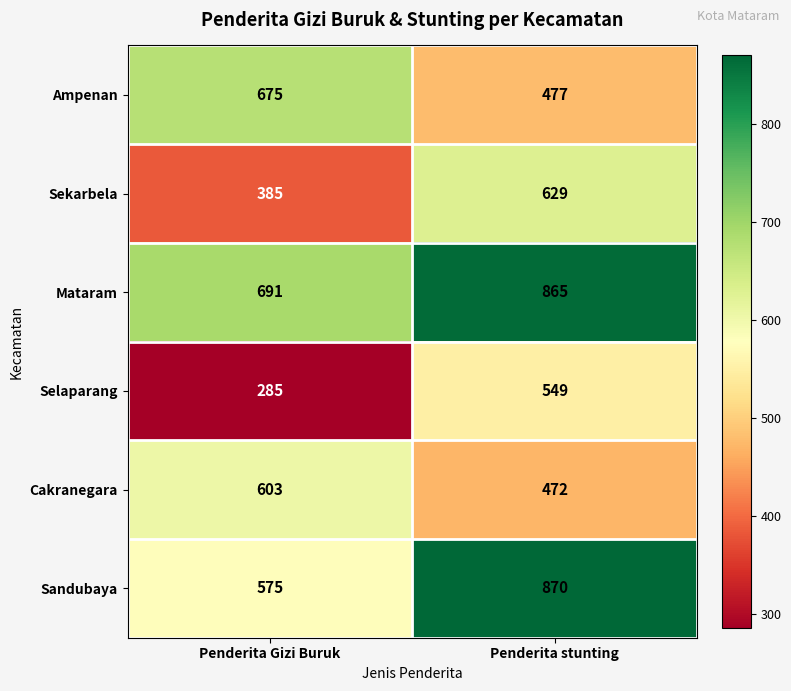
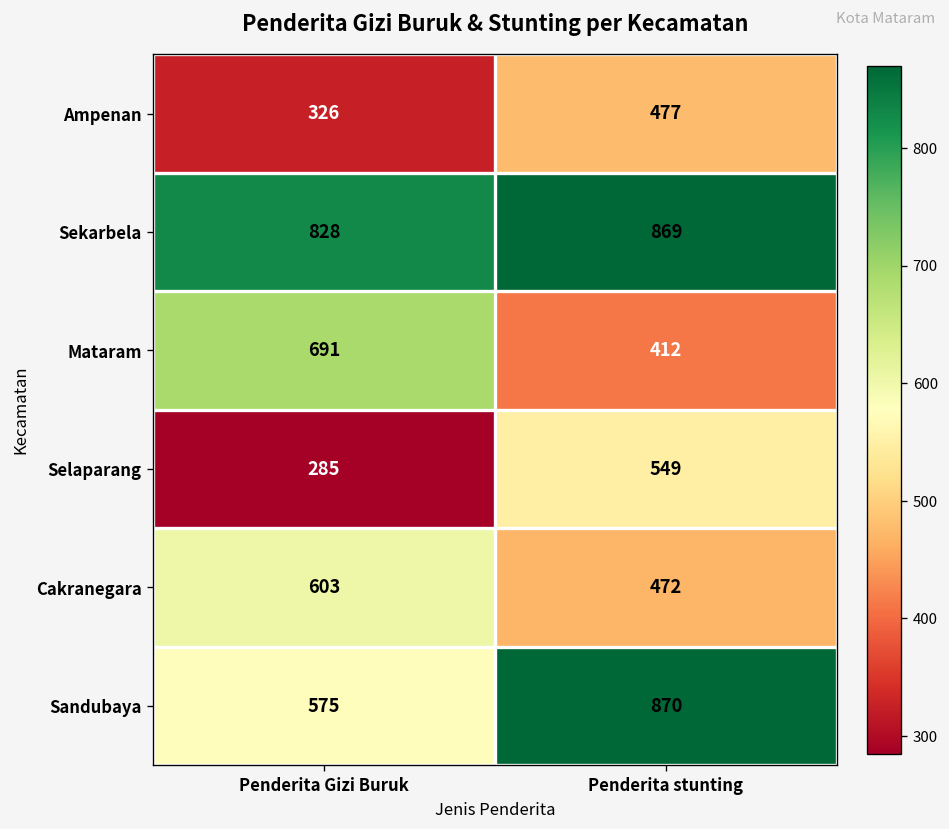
Ampenan, Penderita Gizi Buruk: 675 -> 326
Sekarbela, Penderita Gizi Buruk: 385 -> 828
Sekarbela, Penderita stunting: 629 -> 869
Mataram, Penderita stunting: 865 -> 412
